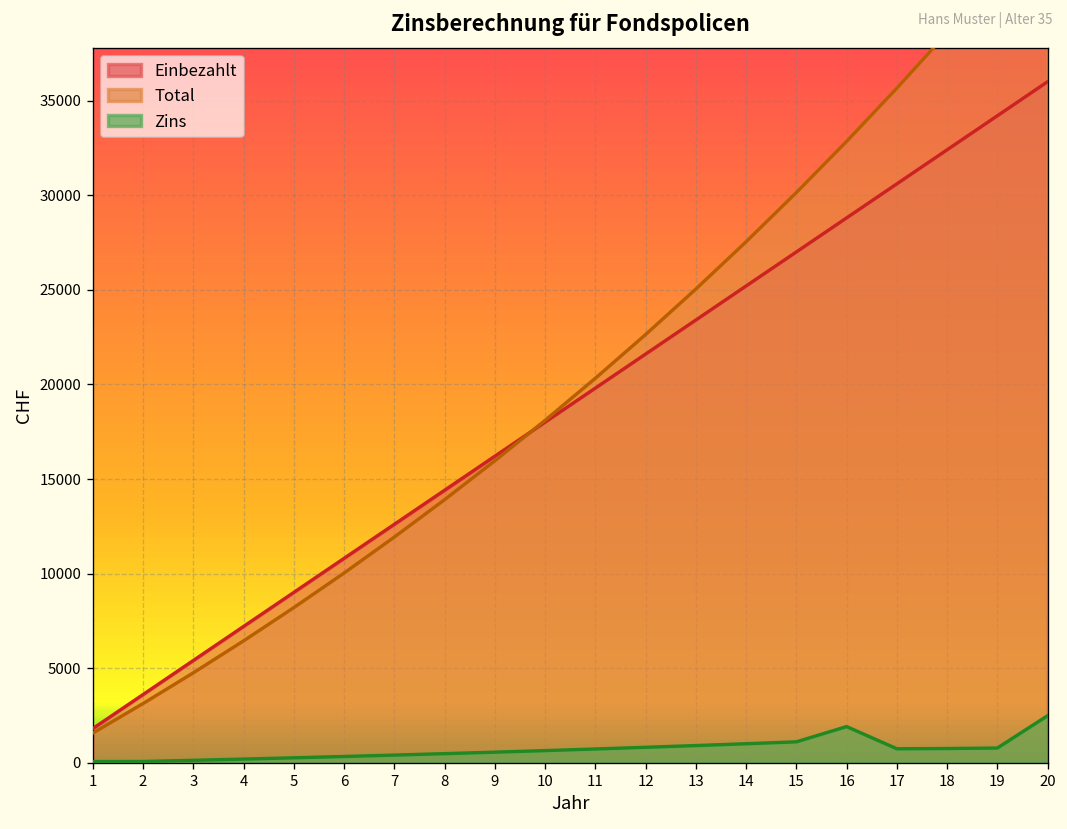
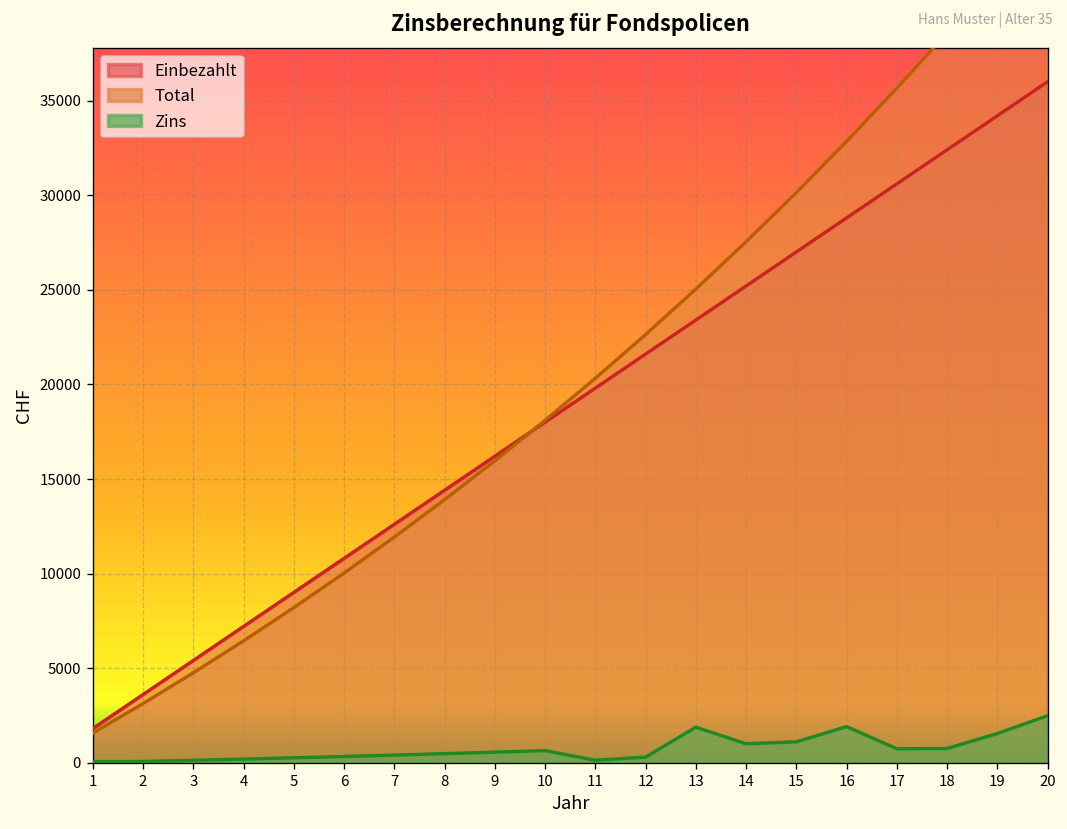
Zins, 11: 700 -> 100
Zins, 12: 800 -> 300
Zins, 13: 900 -> 1900
Zins, 19: 800 -> 1500
